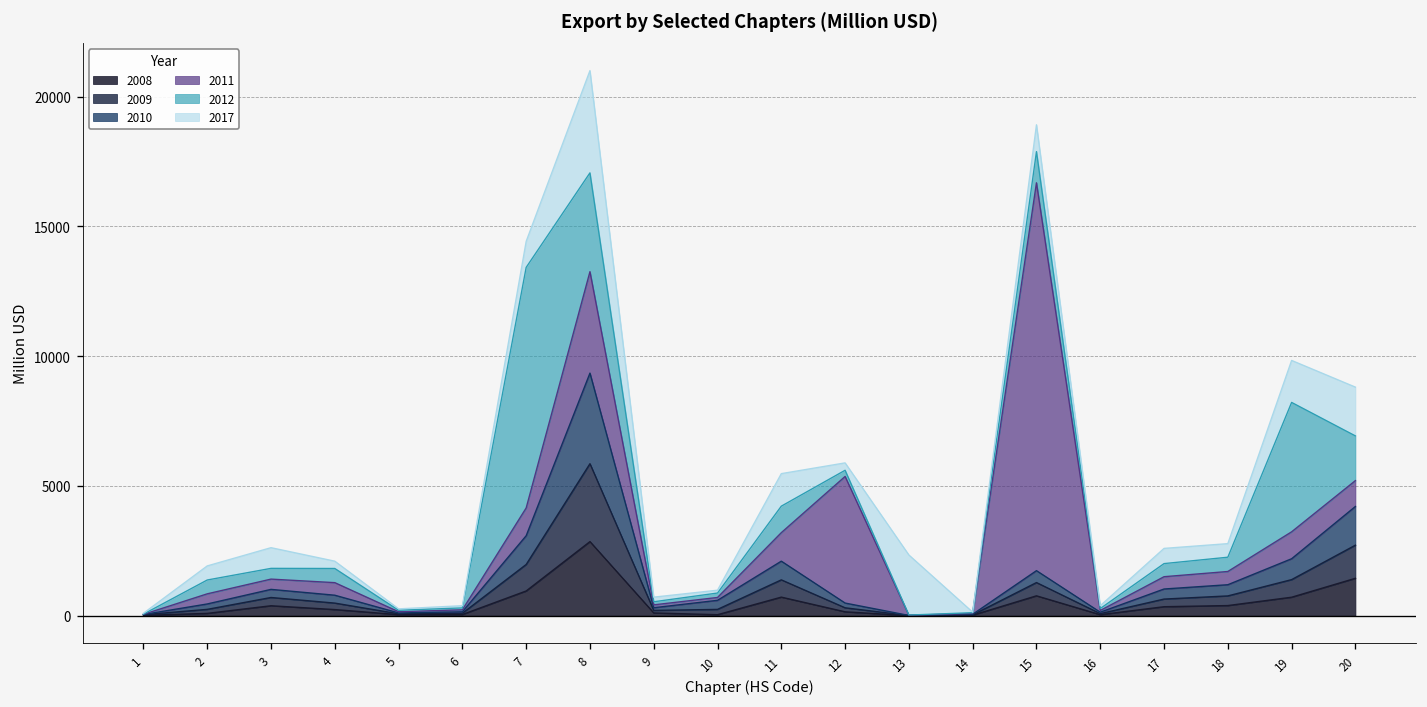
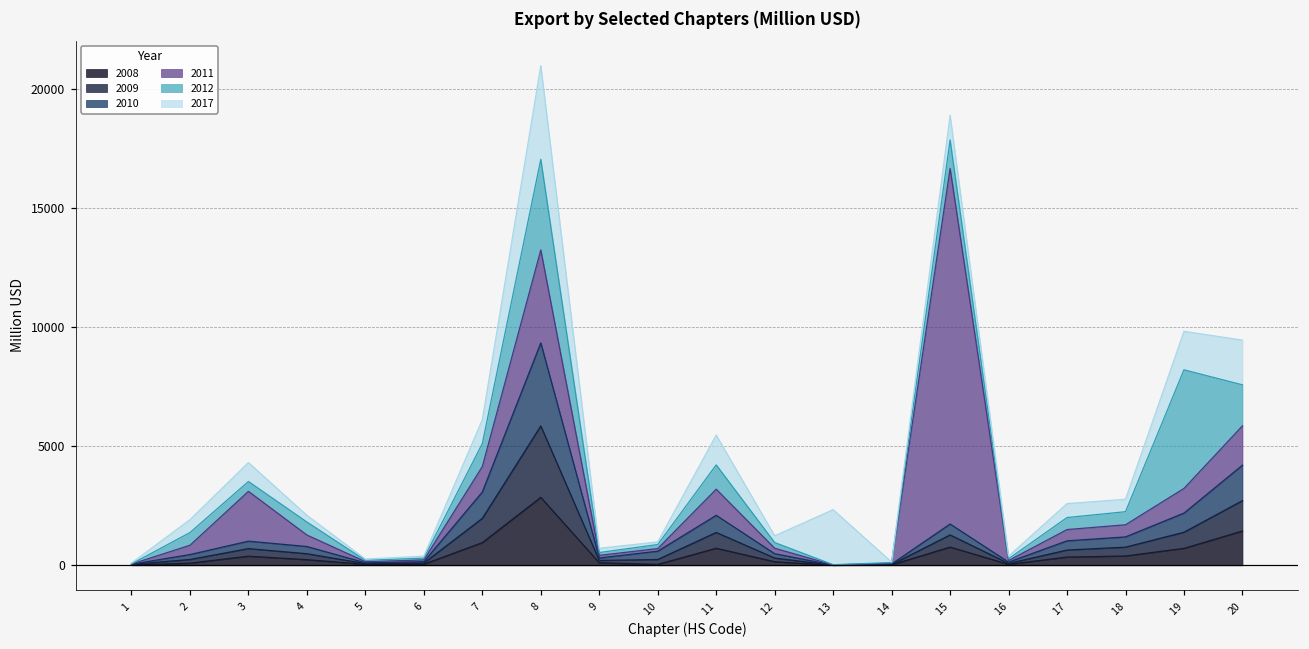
2011, 3: 400 -> 2100
2012, 7: 9300 -> 1000
2011, 12: 4900 -> 200
2011, 20: 1000 -> 1700
